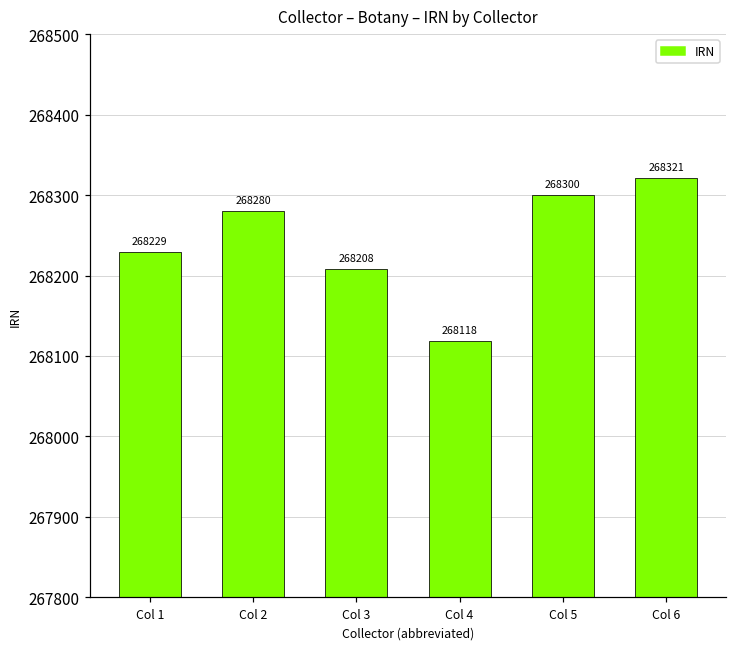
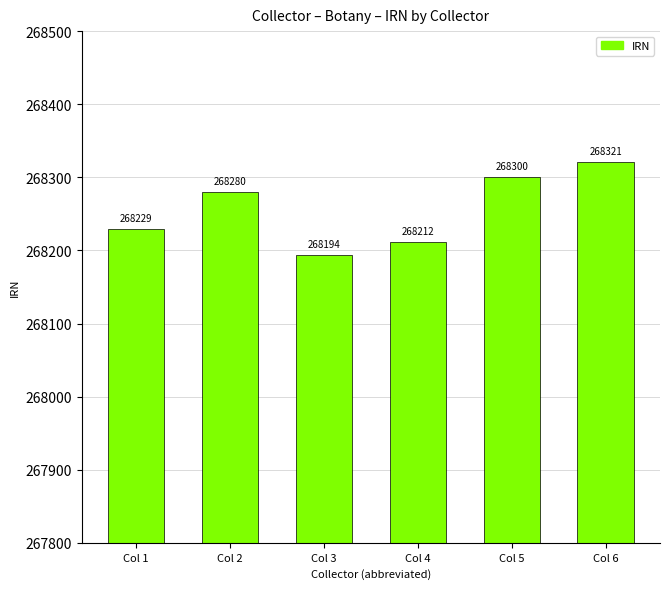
Col 3: 268208 -> 268194
Col 4: 268118 -> 268212
